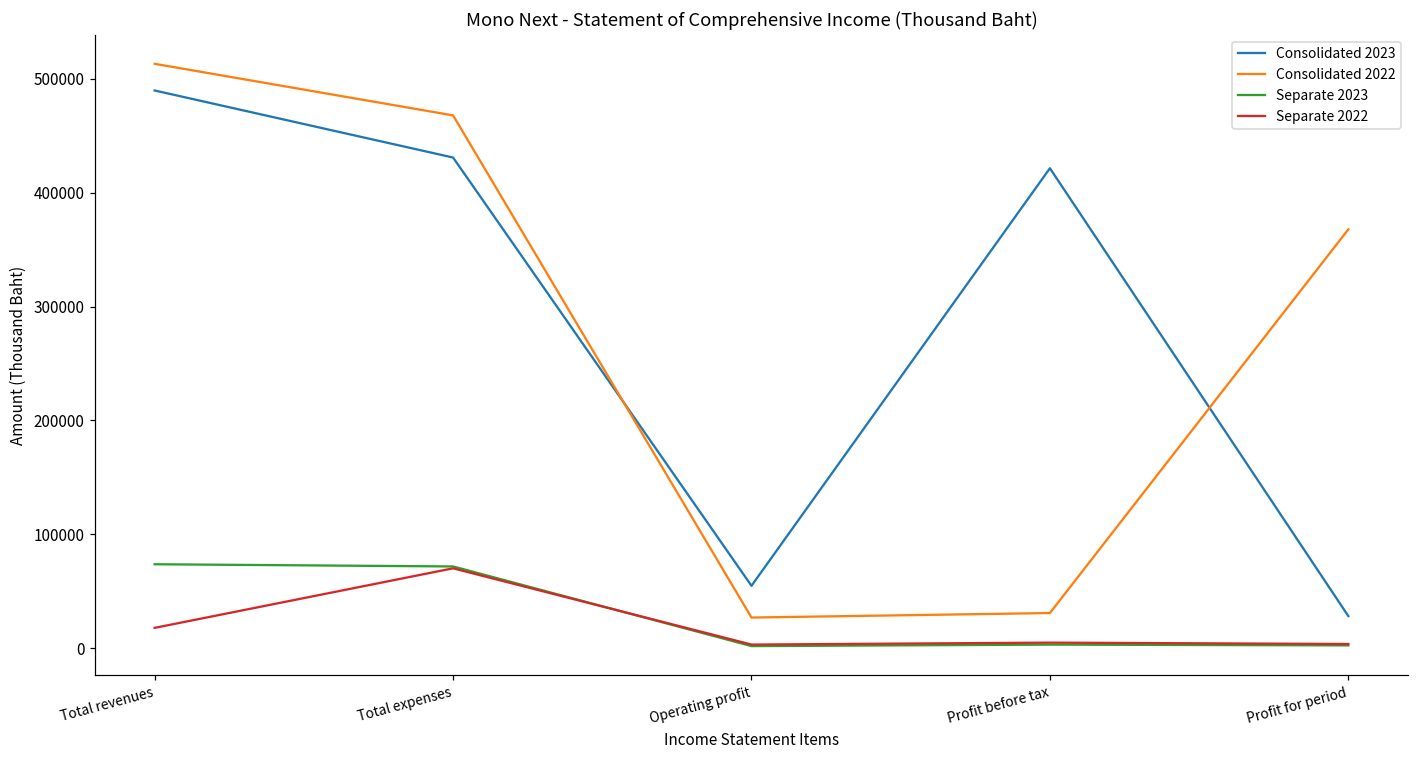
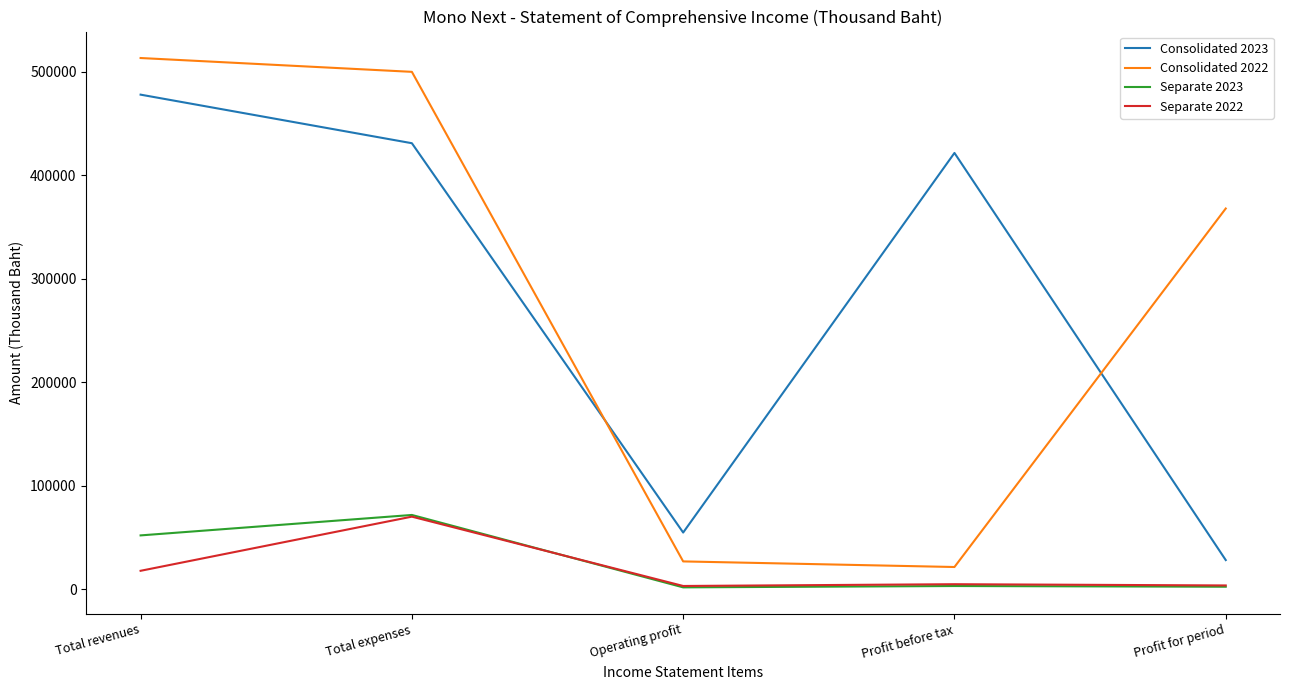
Consolidated 2023, Total revenues: 490000 -> 478000
Separate 2023, Total revenues: 74000 -> 52000
Consolidated 2022, Total expenses: 468000 -> 500000
Consolidated 2022, Profit before tax: 31000 -> 22000
